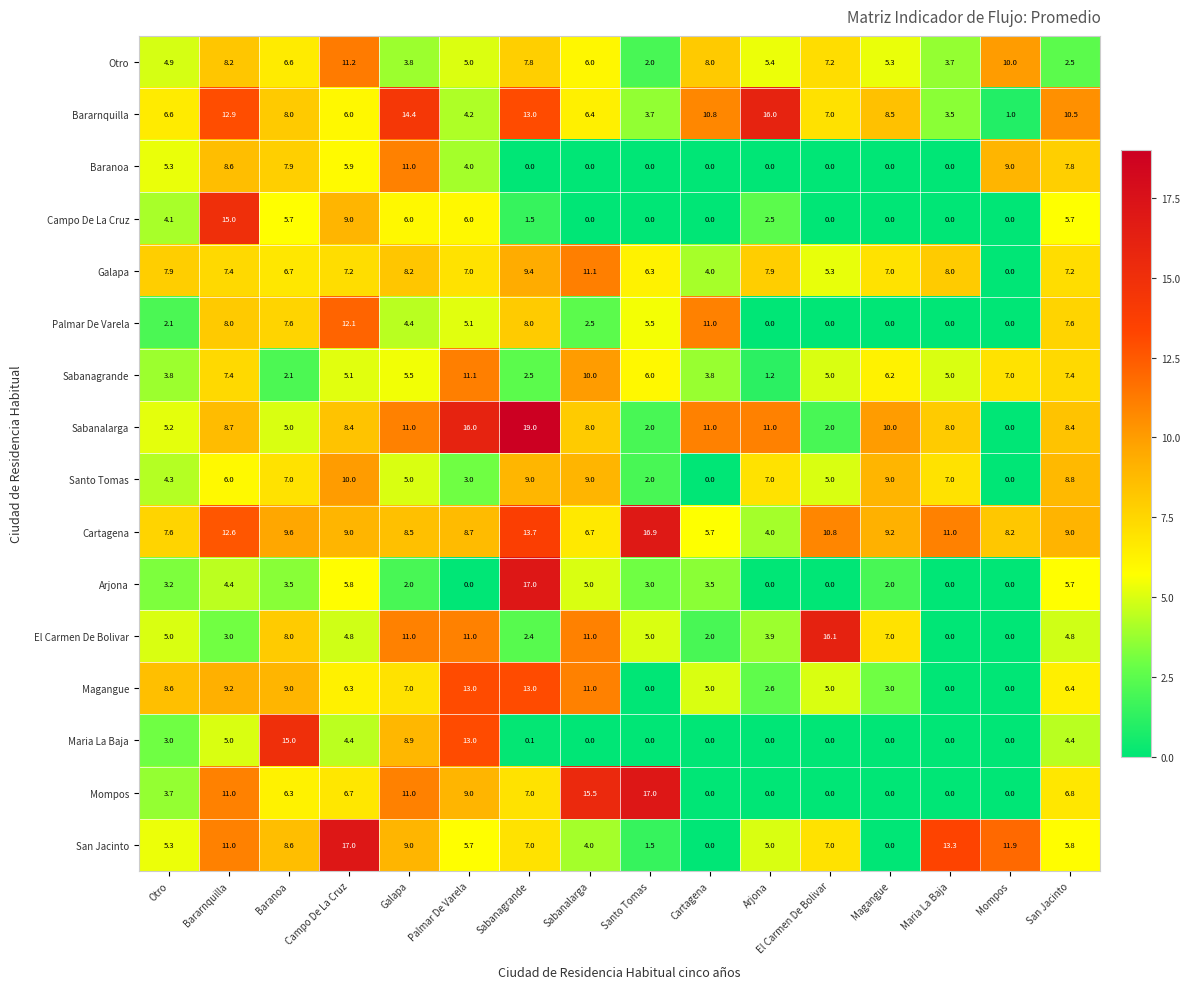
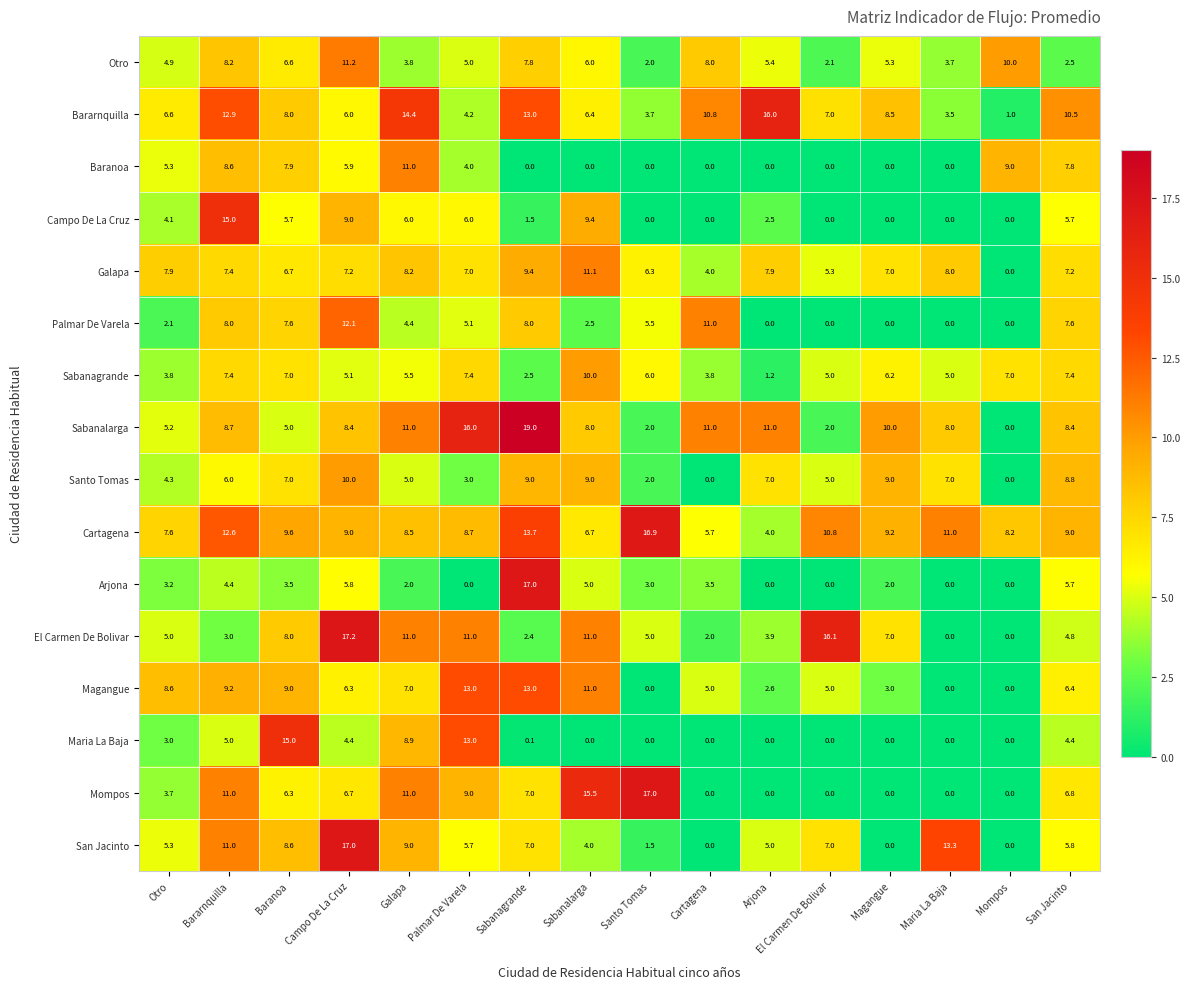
Otro, El Carmen De Bolivar: 7.2 -> 2.1
Campo De La Cruz, Sabanalarga: 0.0 -> 9.4
Sabanagrande, Baranoa: 2.1 -> 7.0
Sabanagrande, Palmar De Varela: 11.1 -> 7.4
El Carmen De Bolivar, Campo De La Cruz: 4.8 -> 17.2
San Jacinto, Mompos: 11.9 -> 0.0
